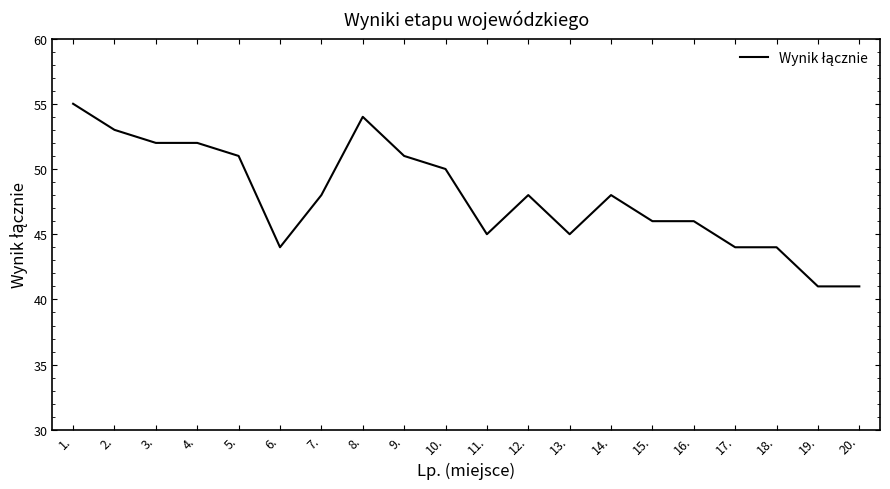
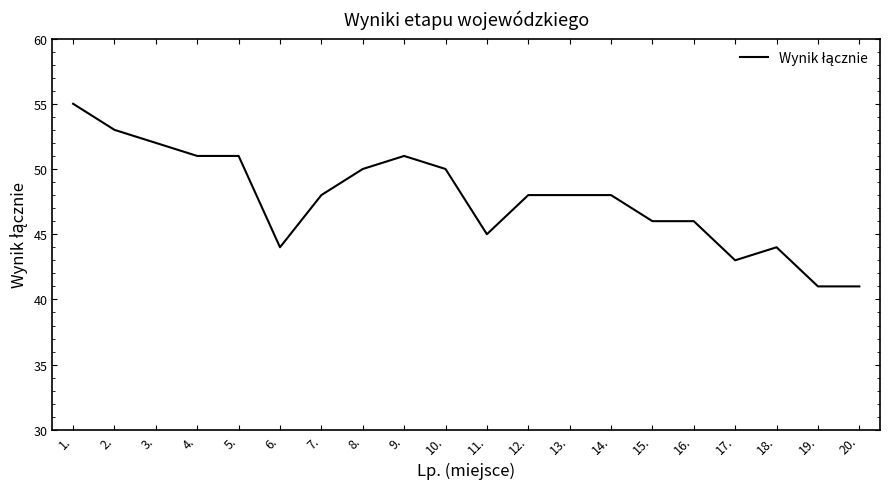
4.: 52 -> 51
8.: 54 -> 50
13.: 45 -> 48
17.: 44 -> 43
